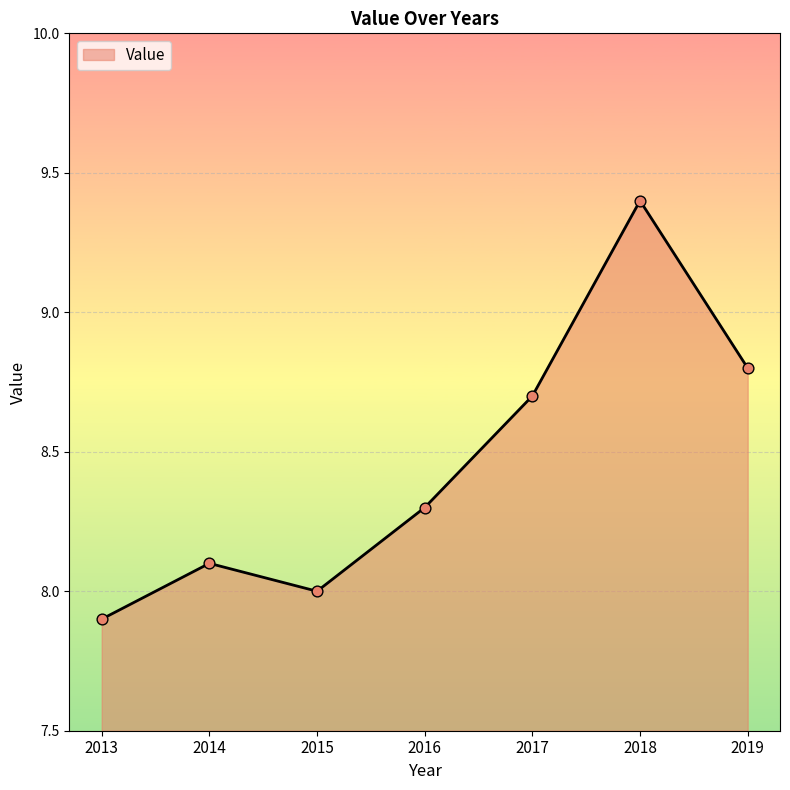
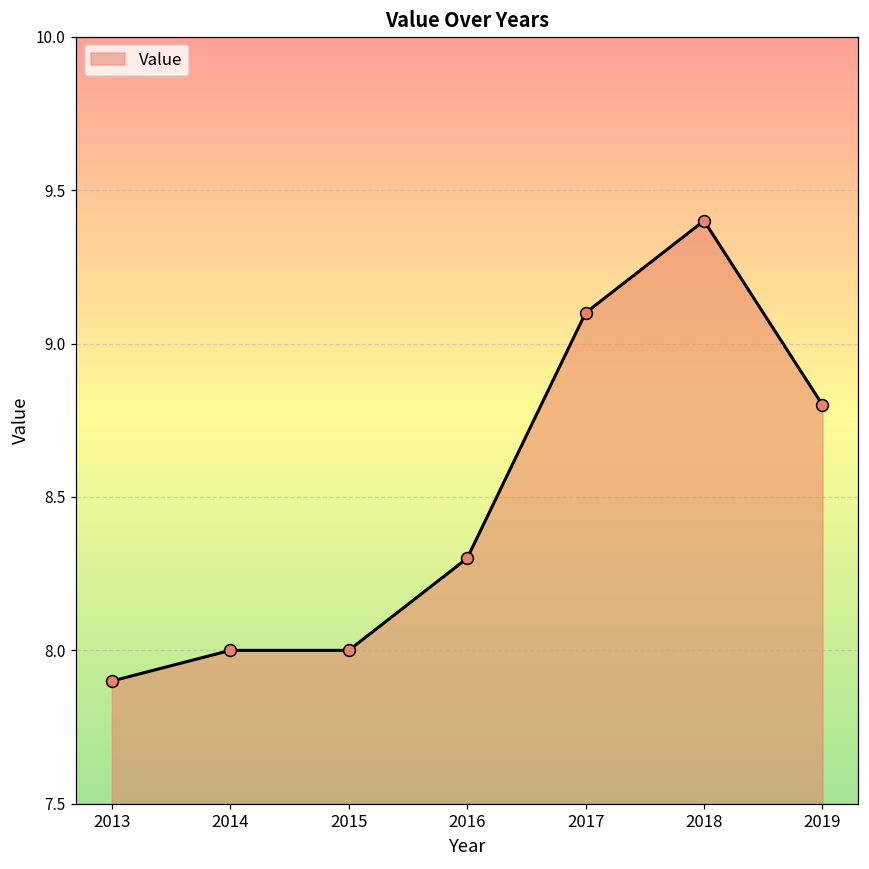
2014: 8.1 -> 8.0
2017: 8.7 -> 9.1
